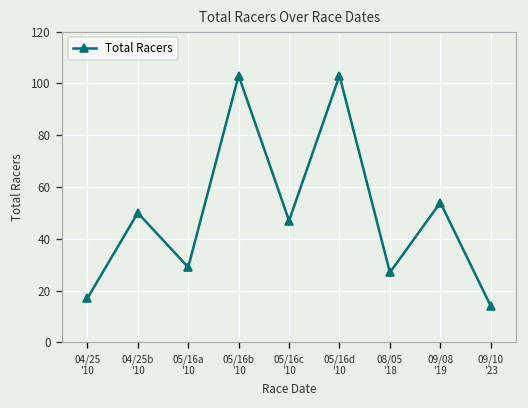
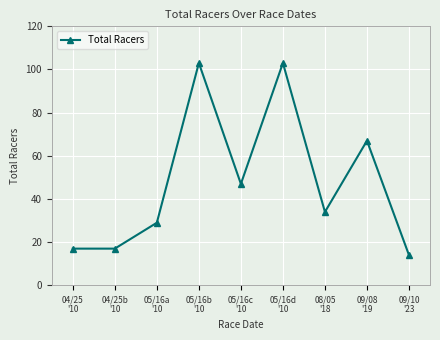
04/25b '10: 50 -> 17
08/05 '18: 27 -> 34
09/08 '19: 54 -> 67
